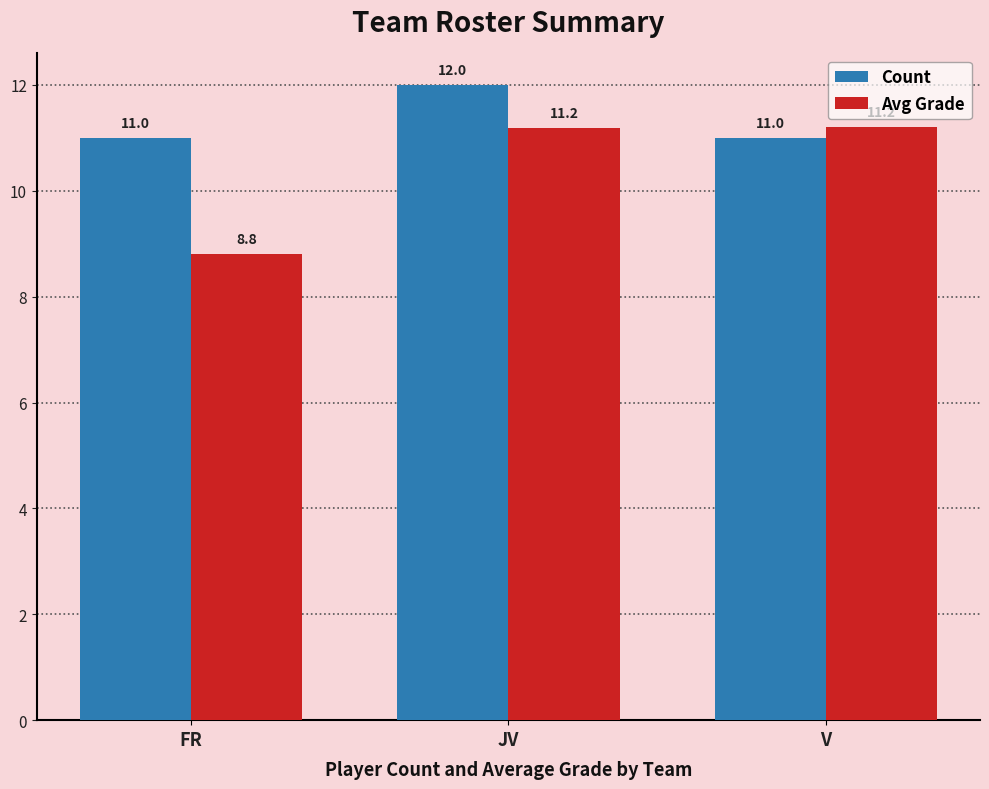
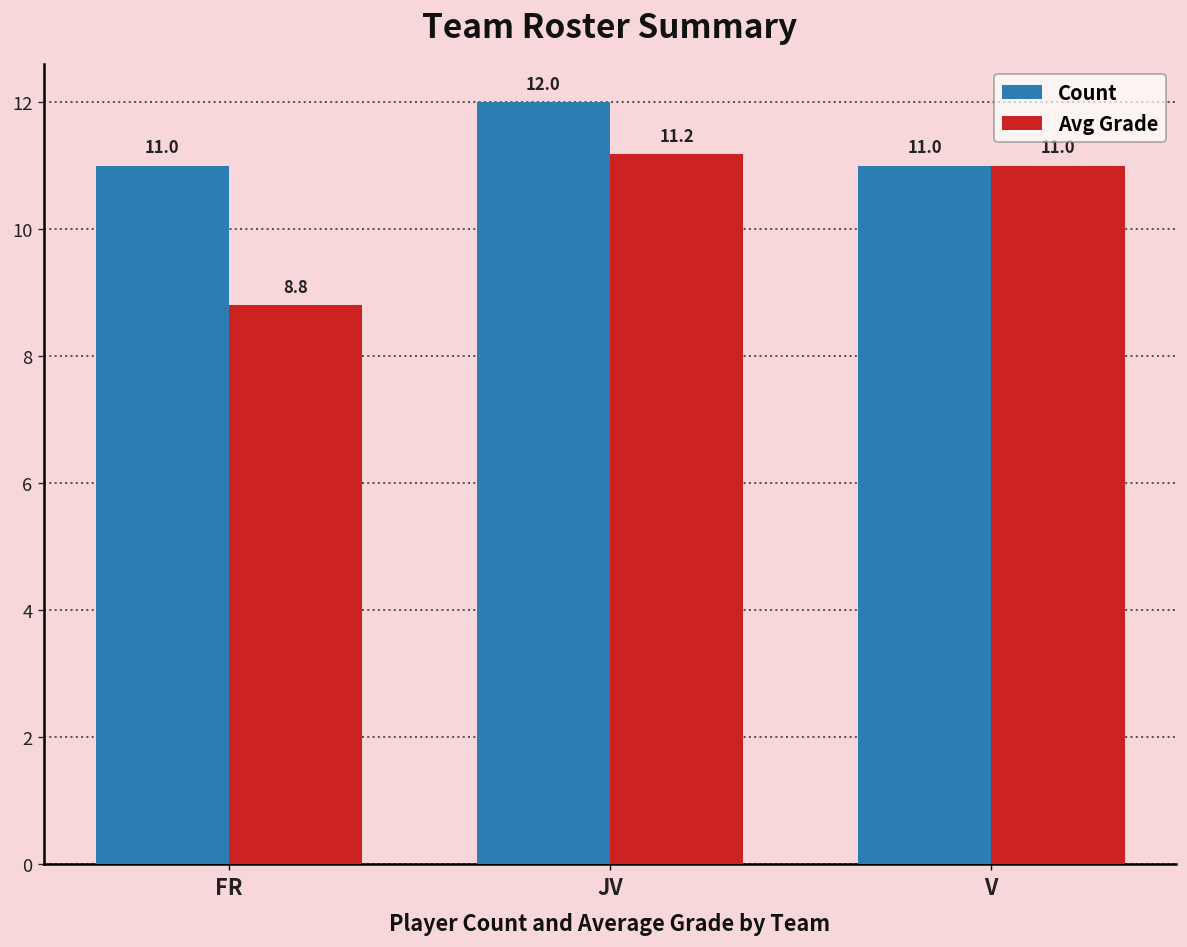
Avg Grade, V: 11.2 -> 11.0
